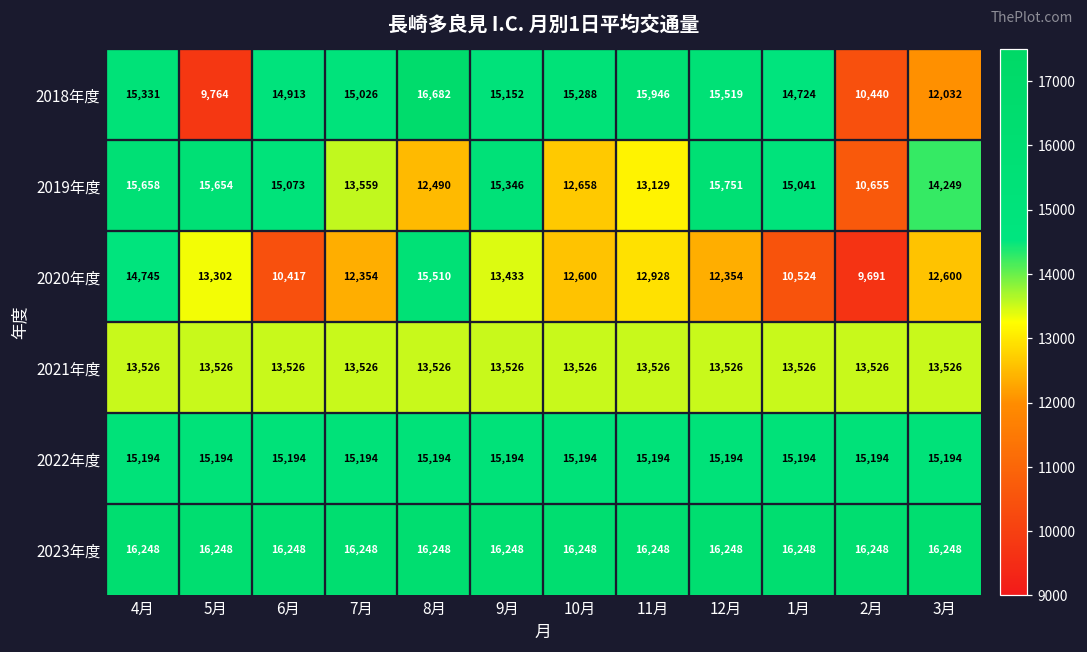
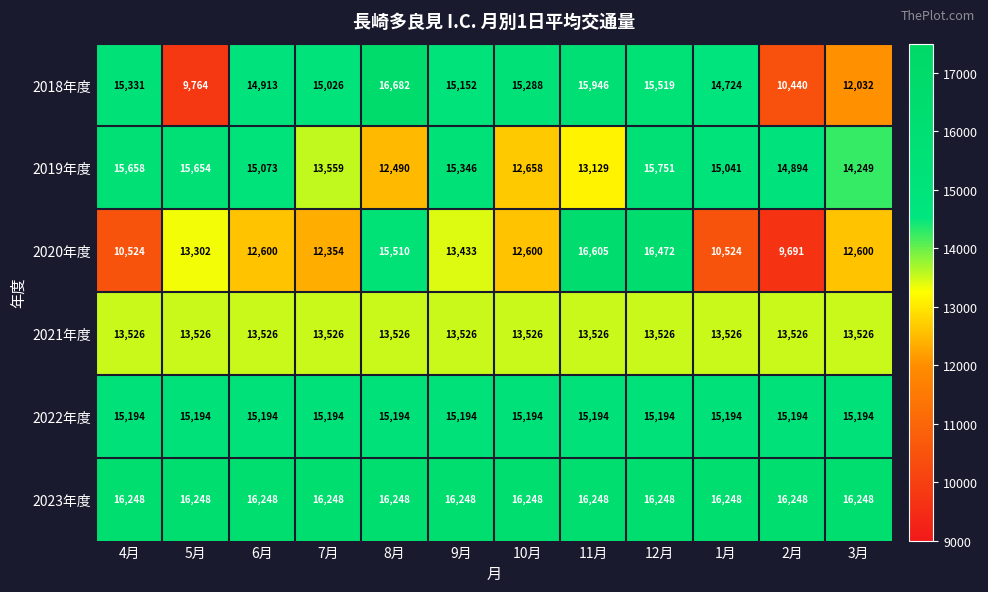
2019年度, 2月: 10,655 -> 14,894
2020年度, 4月: 14,745 -> 10,524
2020年度, 6月: 10,417 -> 12,600
2020年度, 11月: 12,928 -> 16,605
2020年度, 12月: 12,354 -> 16,472
